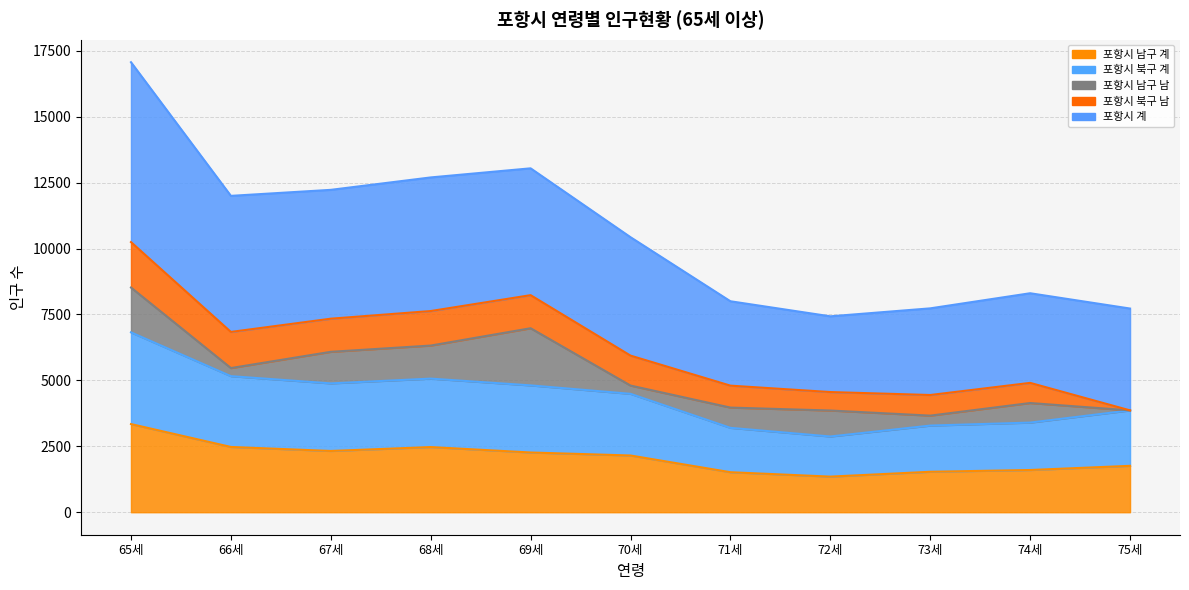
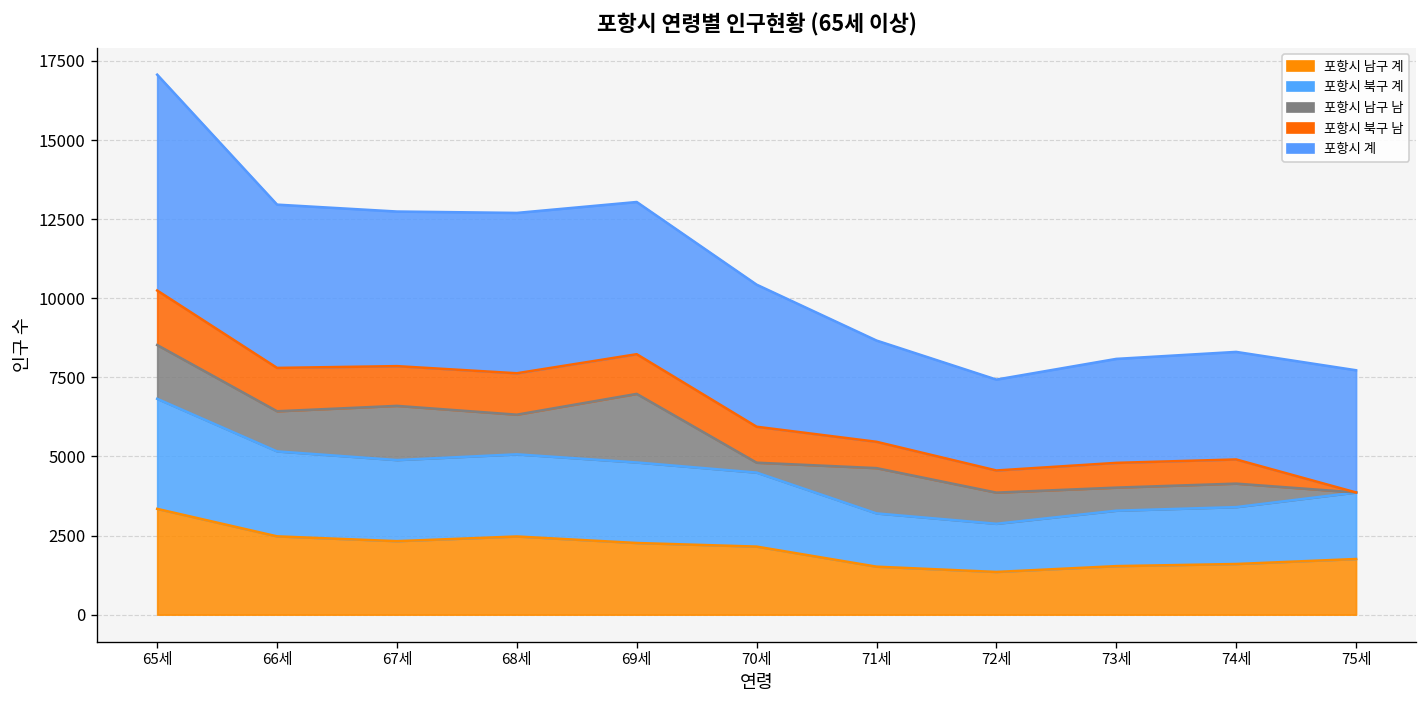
포항시 남구 남, 66세: 300 -> 1300
포항시 남구 남, 67세: 1200 -> 1700
포항시 남구 남, 71세: 800 -> 1400
포항시 남구 남, 73세: 400 -> 700
